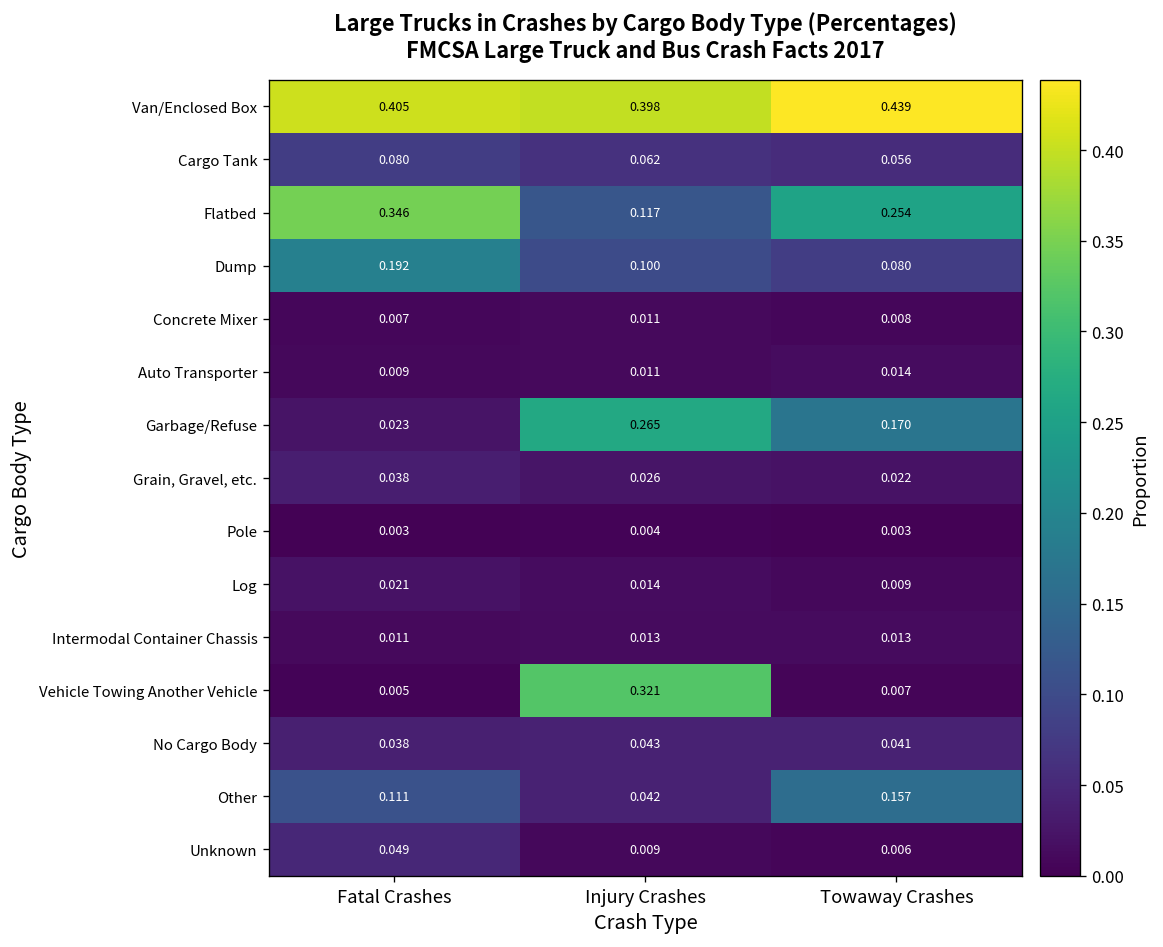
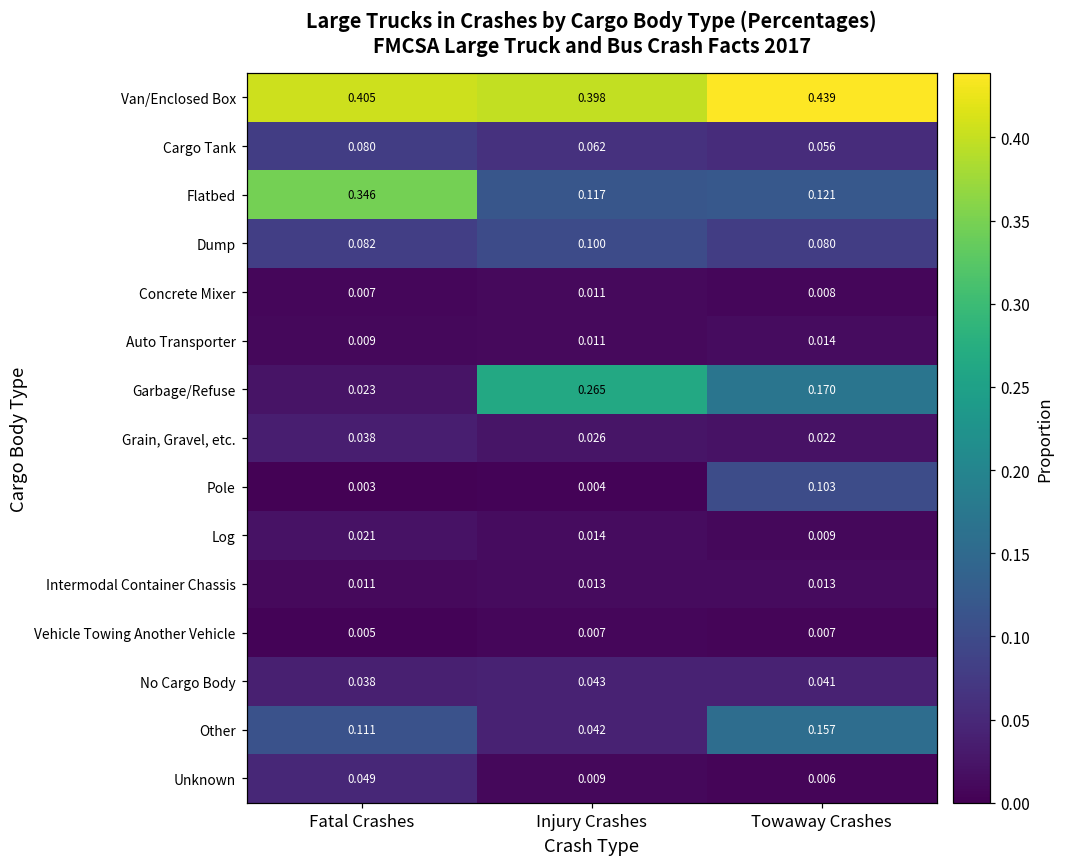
Flatbed, Towaway Crashes: 0.254 -> 0.121
Dump, Fatal Crashes: 0.192 -> 0.082
Pole, Towaway Crashes: 0.003 -> 0.103
Vehicle Towing Another Vehicle, Injury Crashes: 0.321 -> 0.007
